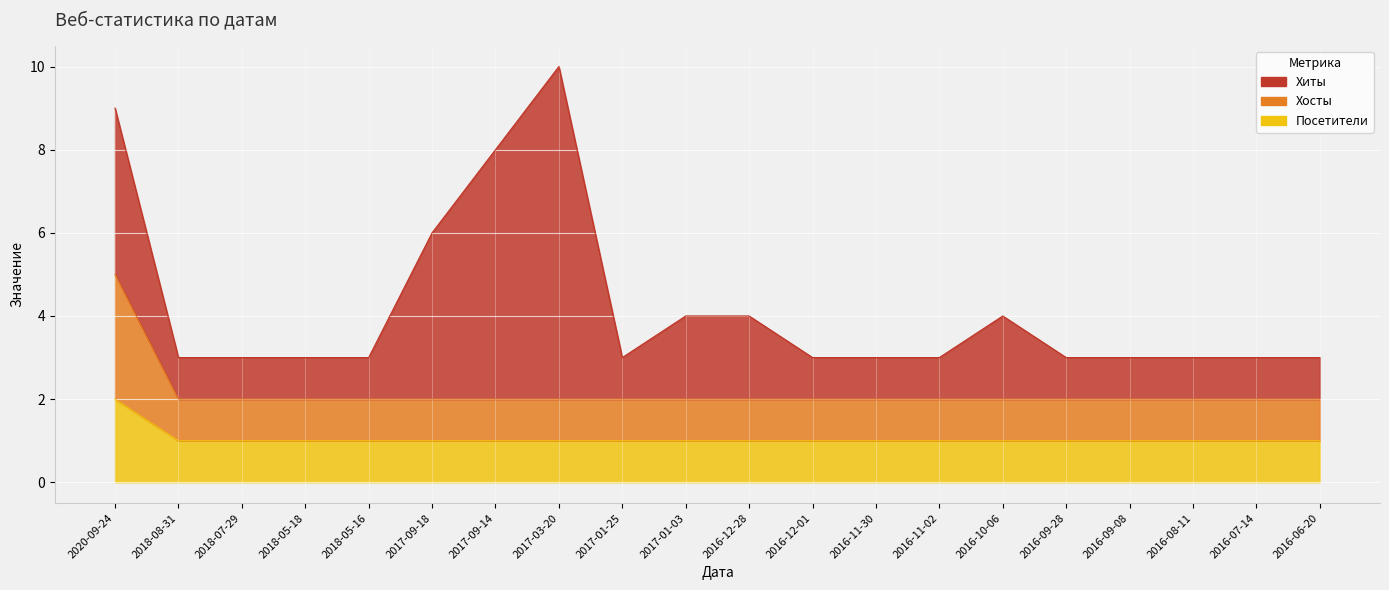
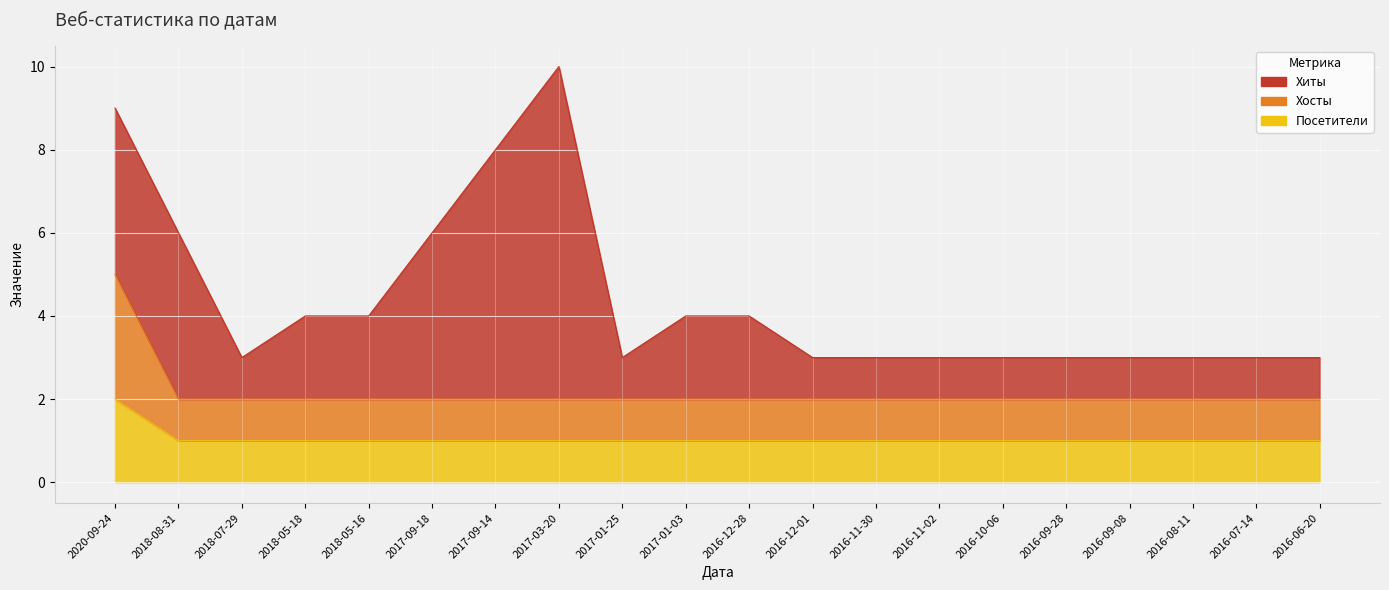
Хиты, 2018-08-31: 1 -> 4
Хиты, 2018-05-18: 1 -> 2
Хиты, 2018-05-16: 1 -> 2
Хиты, 2016-10-06: 2 -> 1
